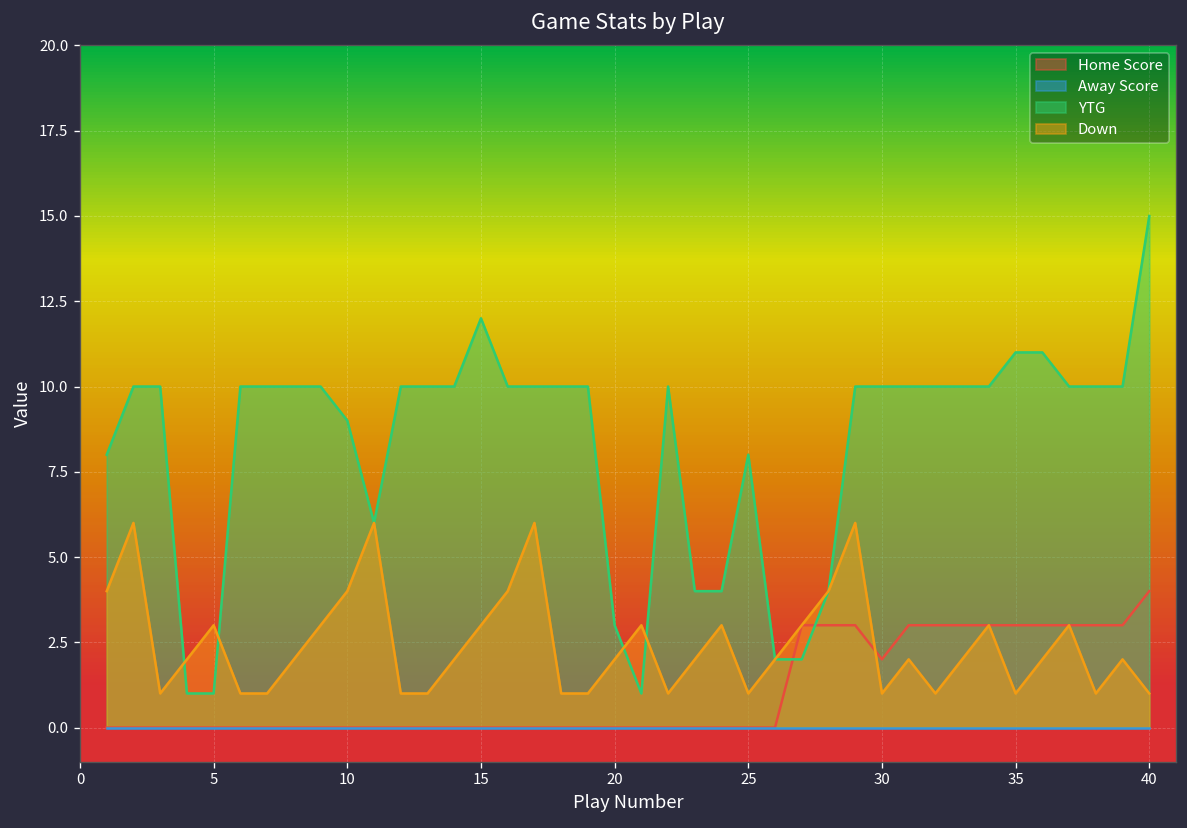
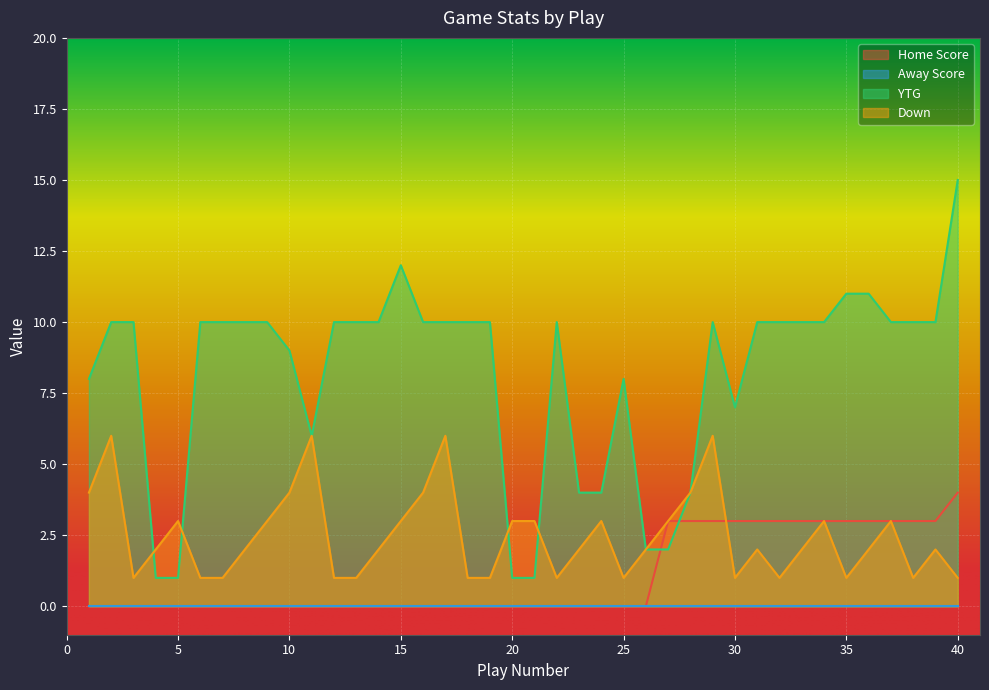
YTG, 20: 3 -> 1
Down, 20: 2 -> 3
Home Score, 30: 2 -> 3
YTG, 30: 10 -> 7
